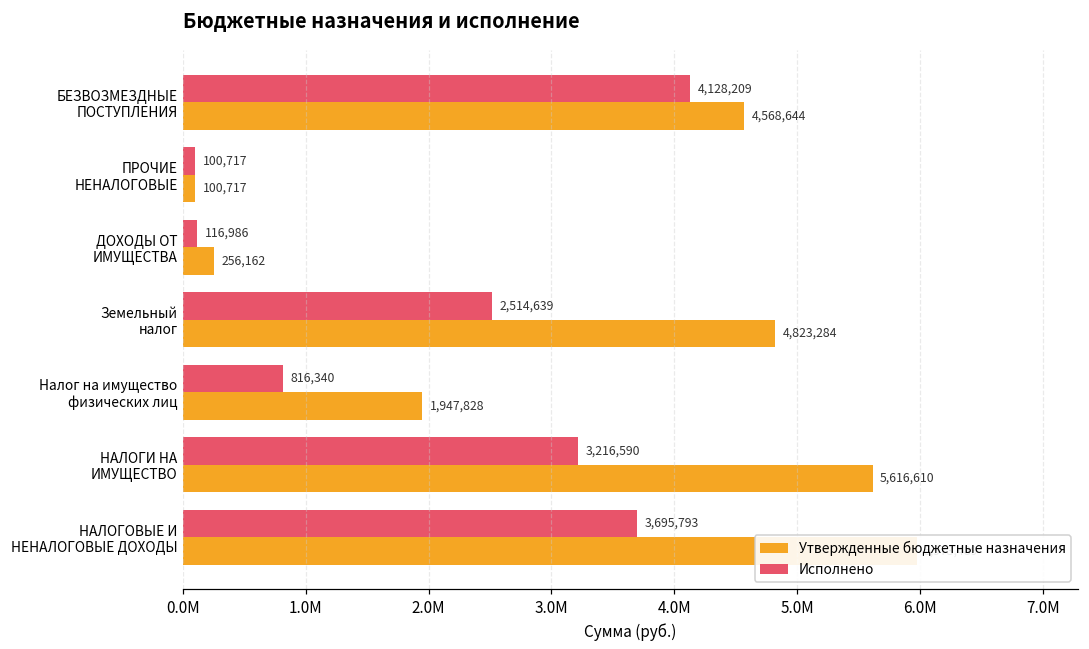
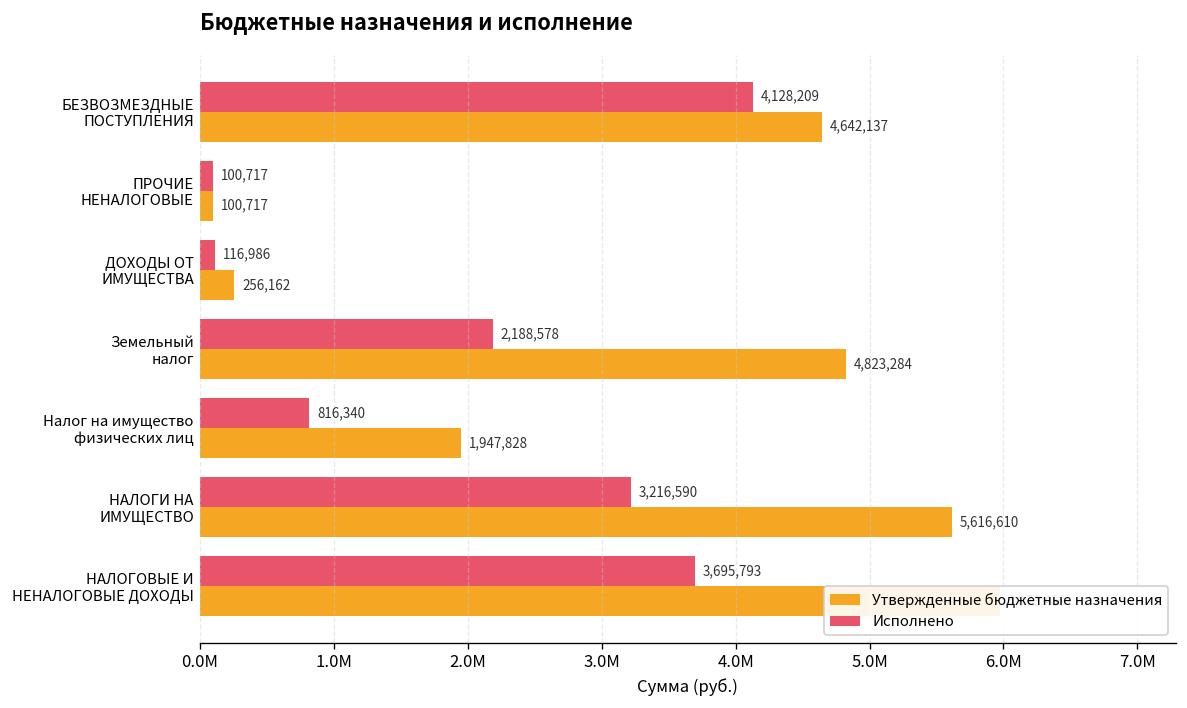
Утвержденные бюджетные назначения, БЕЗВОЗМЕЗДНЫЕ ПОСТУПЛЕНИЯ: 4,568,644 -> 4,642,137
Исполнено, Земельный налог: 2,514,639 -> 2,188,578
